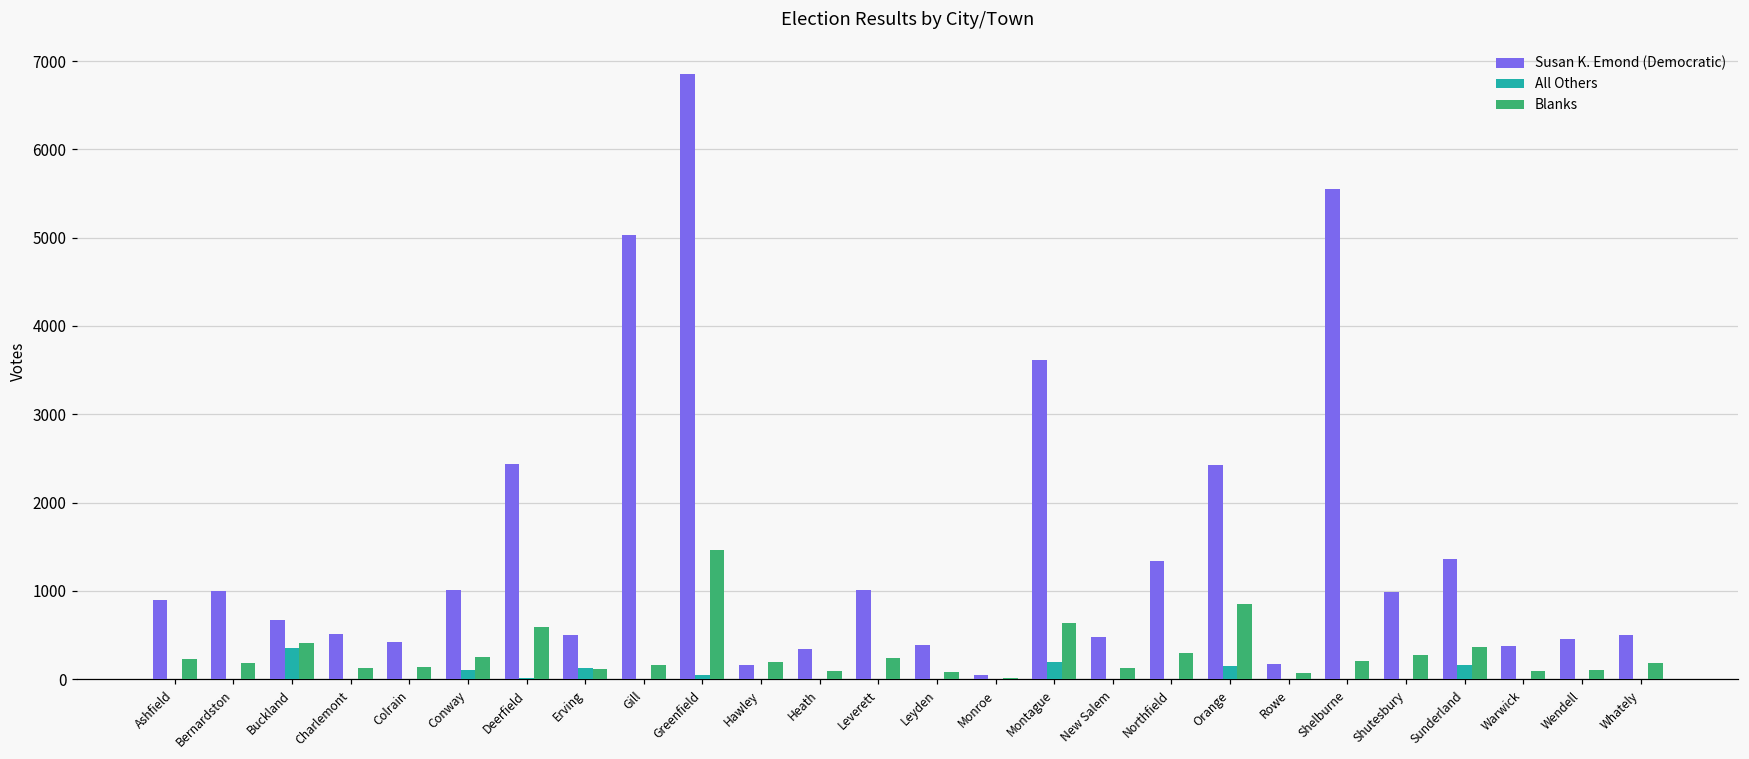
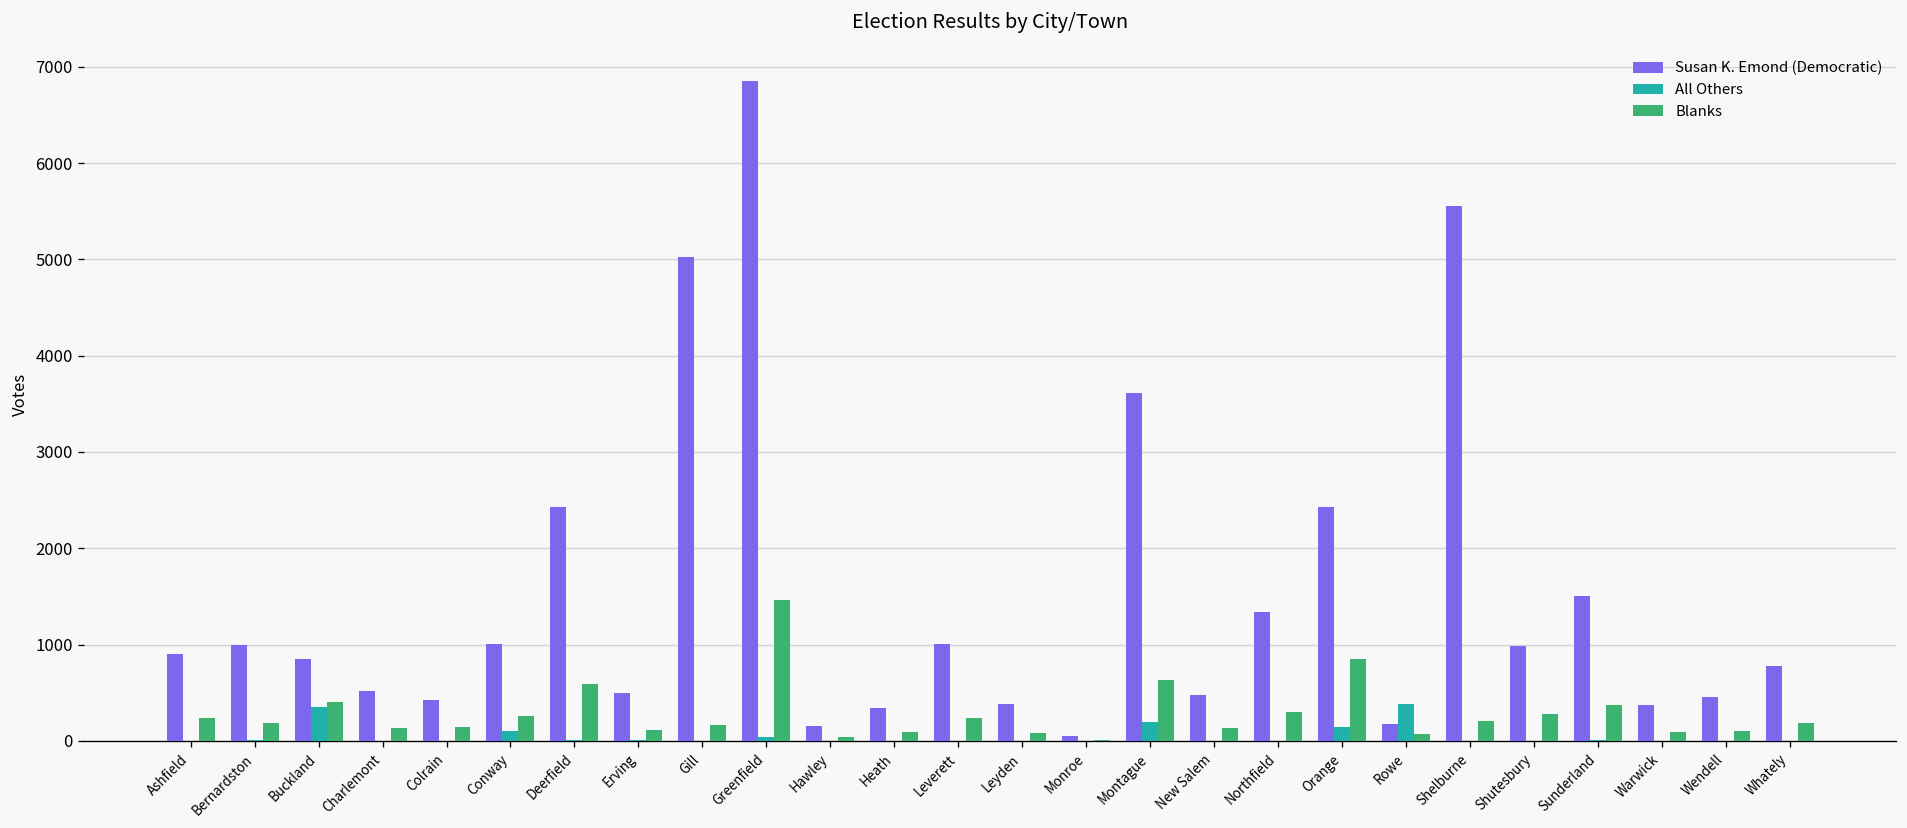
Susan K. Emond (Democratic), Buckland: 700 -> 800
All Others, Erving: 100 -> 0
Blanks, Hawley: 200 -> 0
All Others, Rowe: 0 -> 400
Susan K. Emond (Democratic), Sunderland: 1400 -> 1500
All Others, Sunderland: 200 -> 0
Susan K. Emond (Democratic), Whately: 500 -> 800
